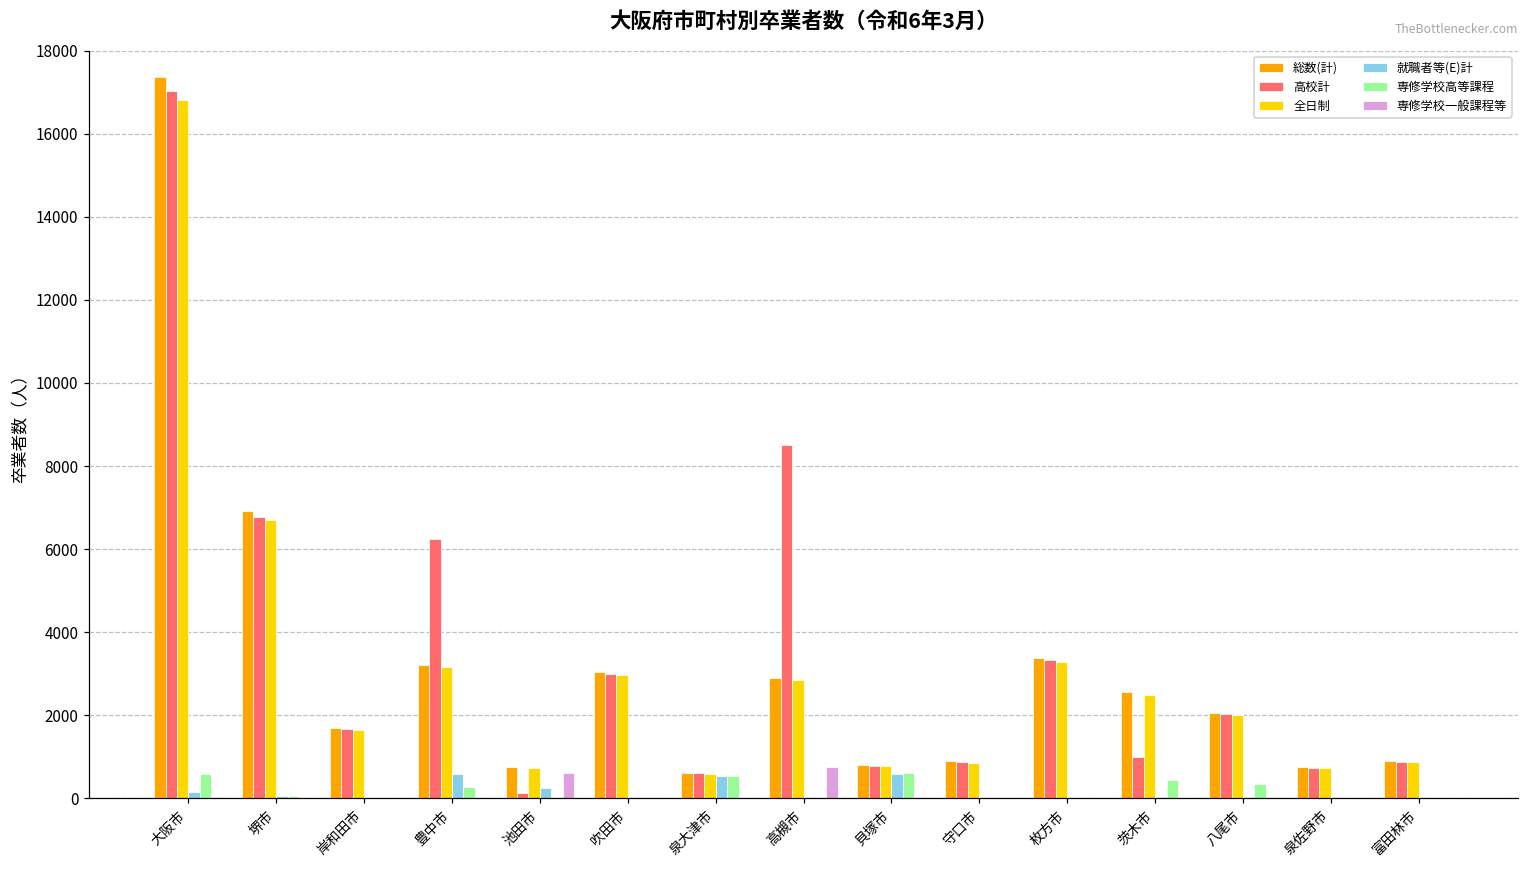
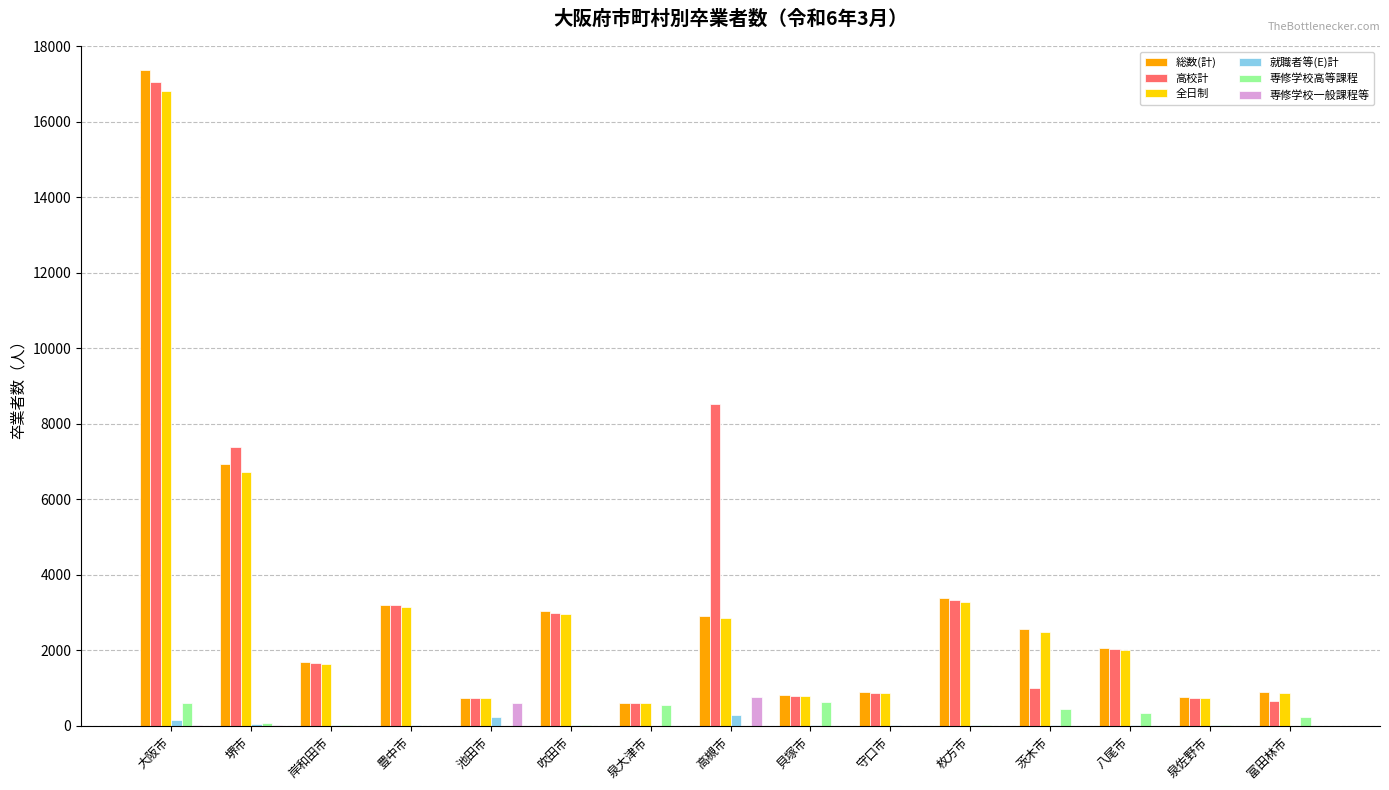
高校計, 堺市: 6800 -> 7400
高校計, 豊中市: 6200 -> 3200
就職者等(E)計, 豊中市: 600 -> 0
専修学校高等課程, 豊中市: 300 -> 0
高校計, 池田市: 100 -> 700
就職者等(E)計, 泉大津市: 500 -> 0
就職者等(E)計, 高槻市: 0 -> 300
就職者等(E)計, 貝塚市: 600 -> 0
高校計, 富田林市: 900 -> 700
専修学校高等課程, 富田林市: 0 -> 200
